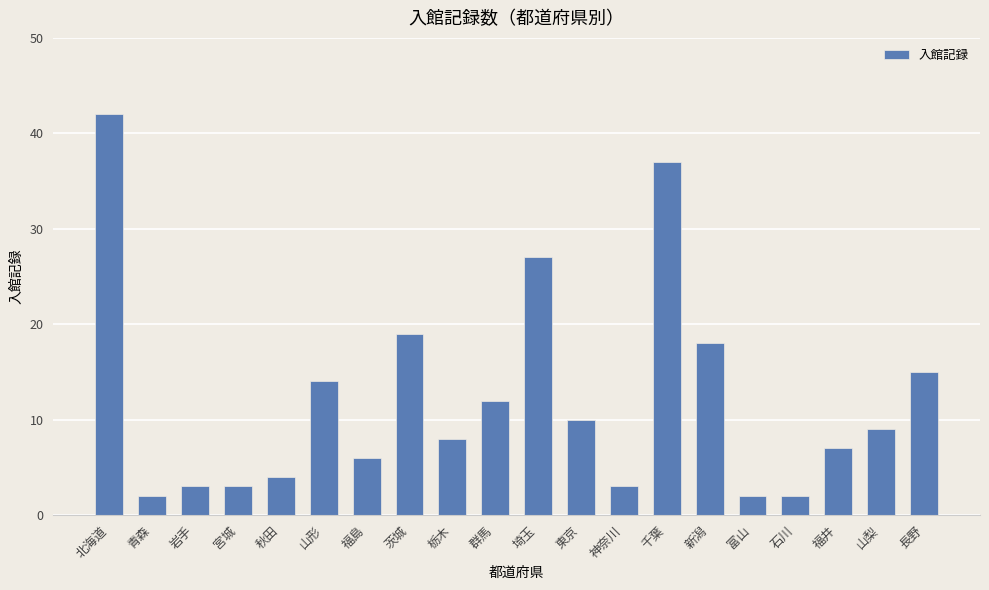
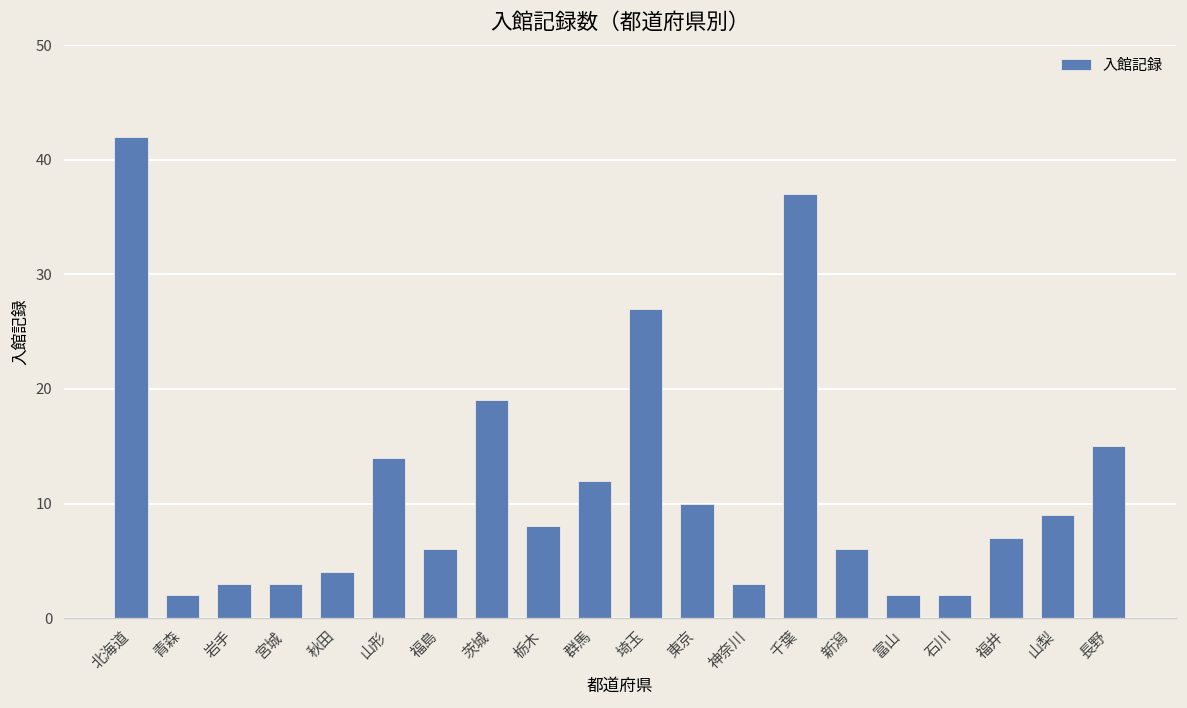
新潟: 18 -> 6
